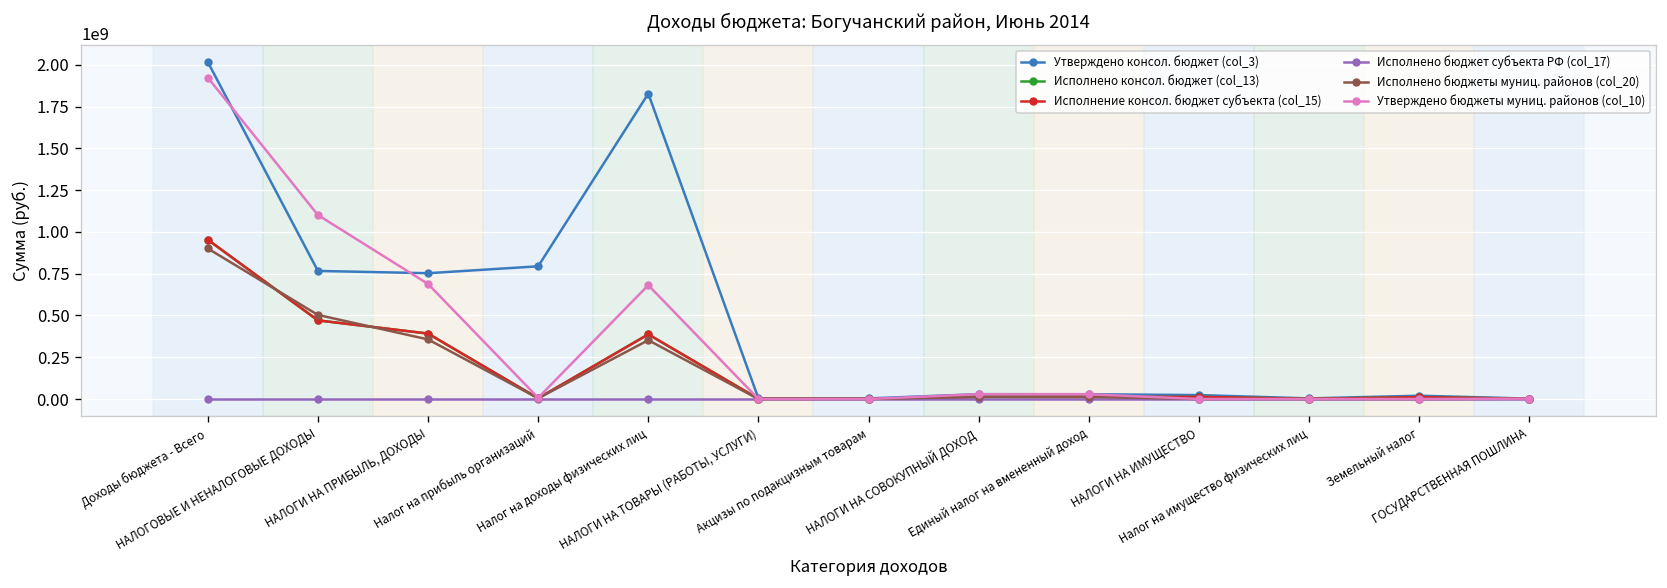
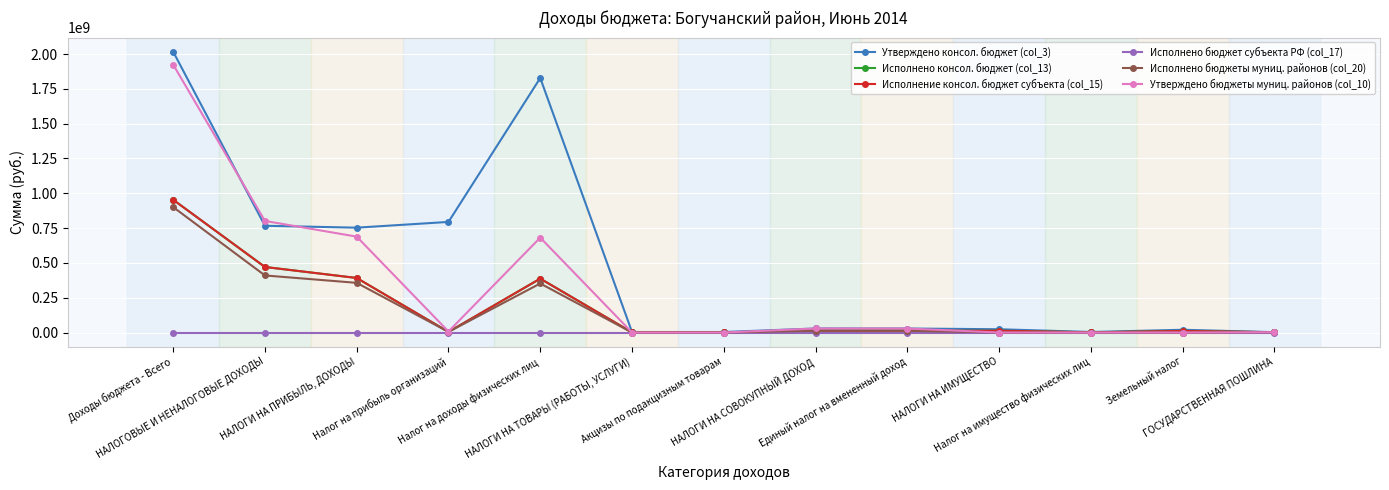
Исполнено бюджеты муниц. районов (col_20), НАЛОГОВЫЕ И НЕНАЛОГОВЫЕ ДОХОДЫ: 500000000 -> 410000000
Утверждено бюджеты муниц. районов (col_10), НАЛОГОВЫЕ И НЕНАЛОГОВЫЕ ДОХОДЫ: 1100000000 -> 800000000
